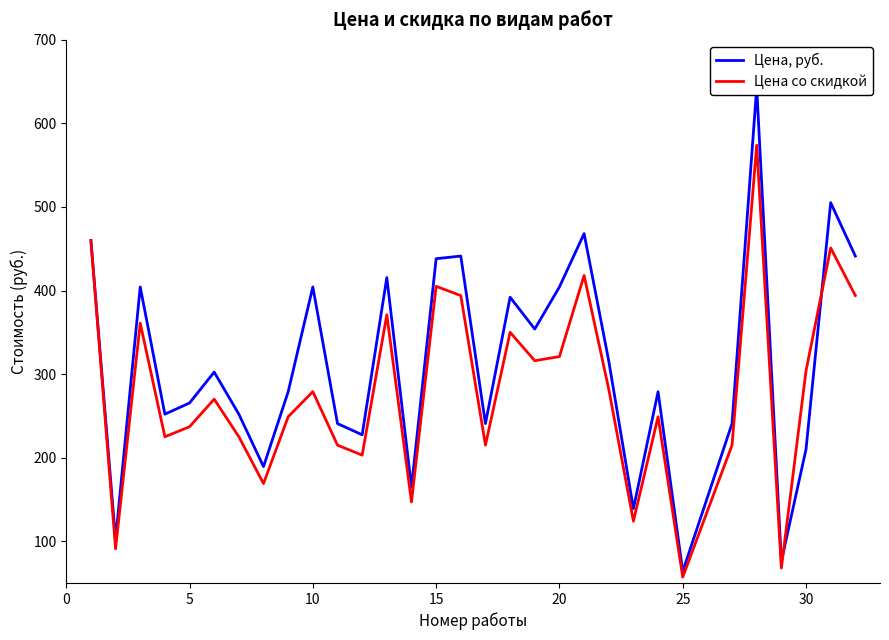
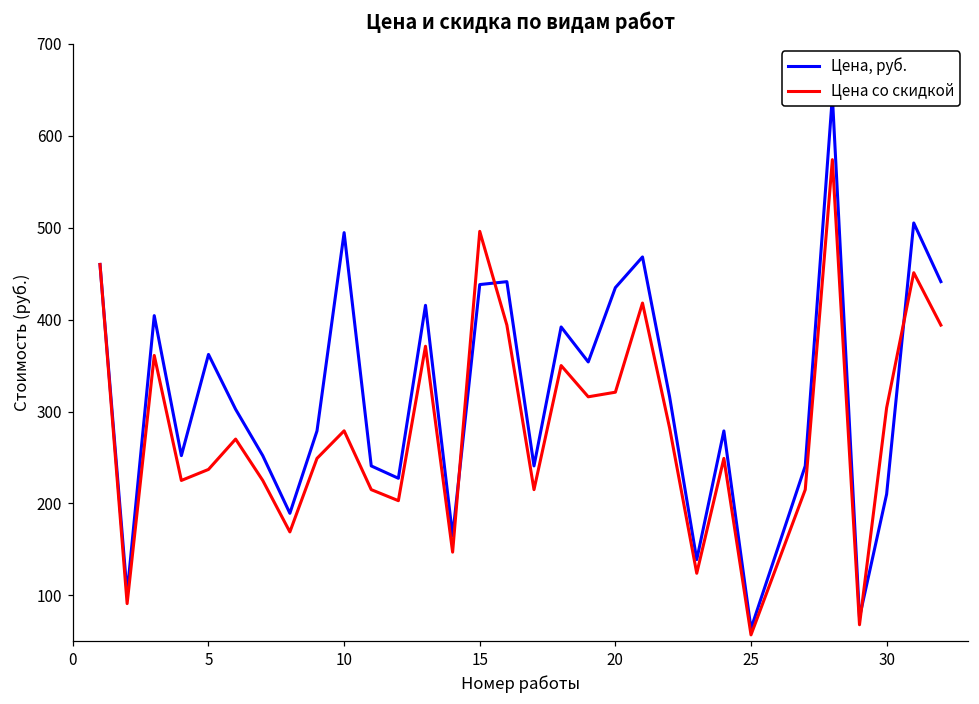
Цена, руб., 5: 270 -> 360
Цена, руб., 10: 400 -> 490
Цена со скидкой, 15: 410 -> 500
Цена, руб., 20: 400 -> 430
